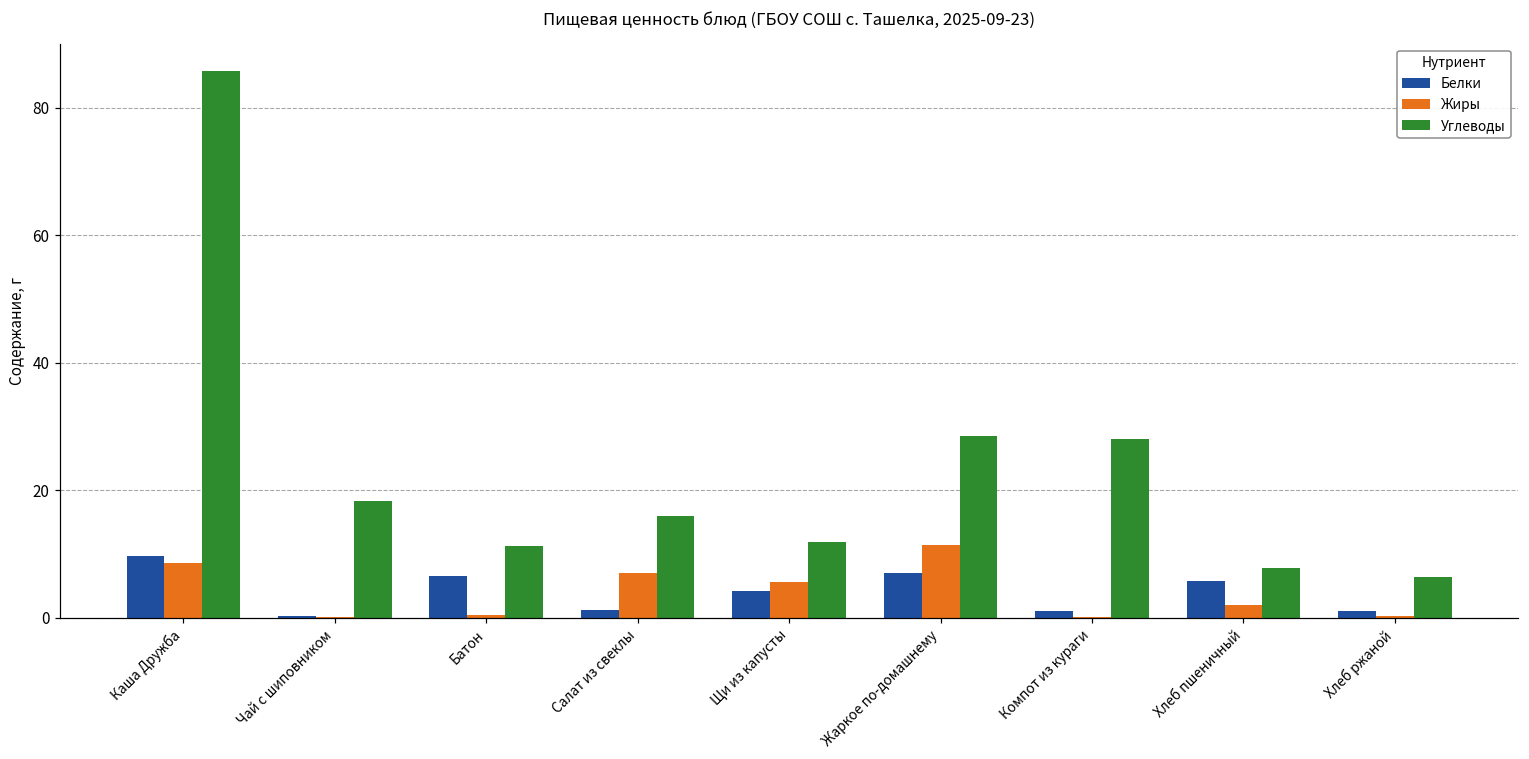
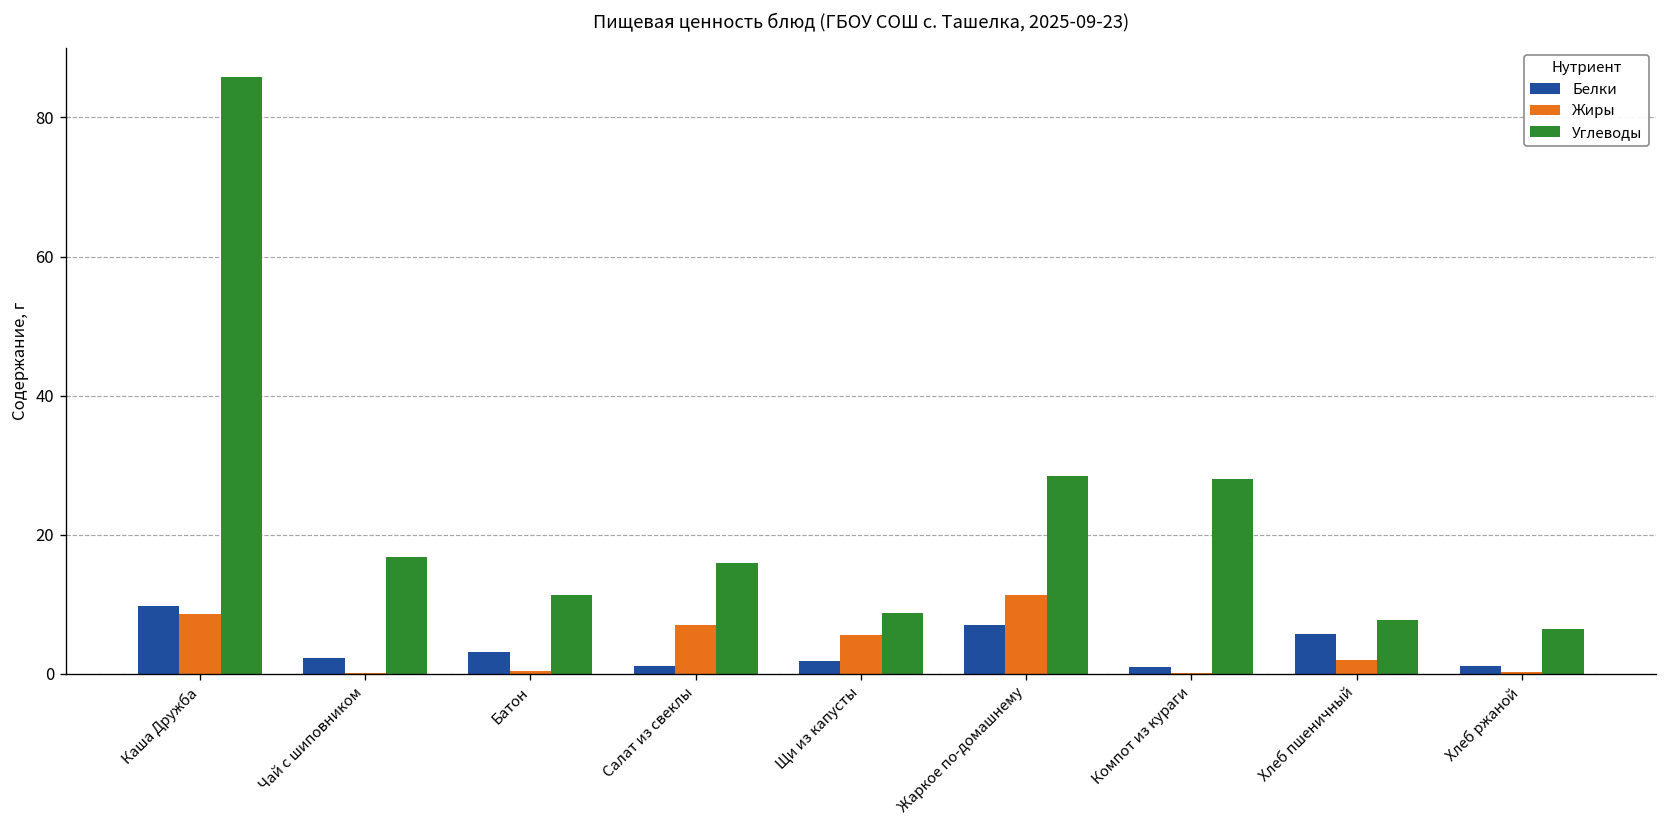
Белки, Чай с шиповником: 0 -> 2
Углеводы, Чай с шиповником: 18 -> 17
Белки, Батон: 7 -> 3
Белки, Щи из капусты: 4 -> 2
Углеводы, Щи из капусты: 12 -> 9
